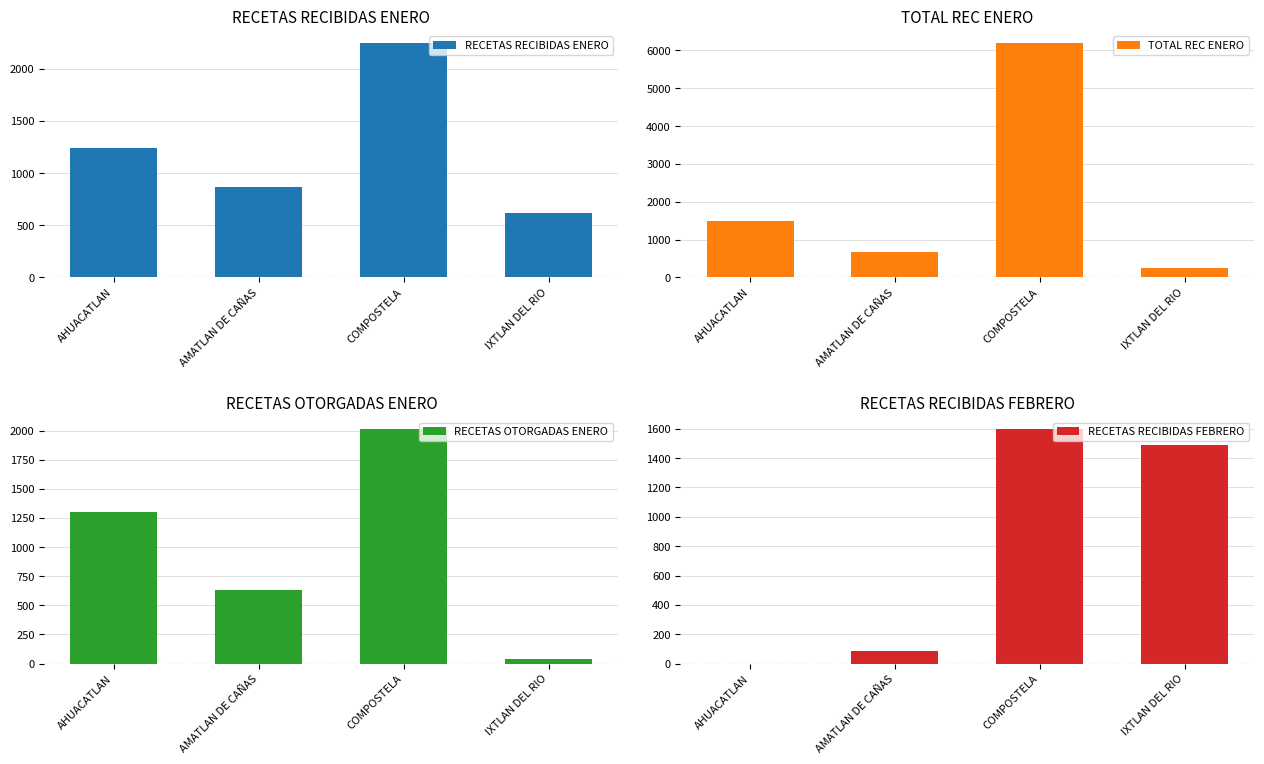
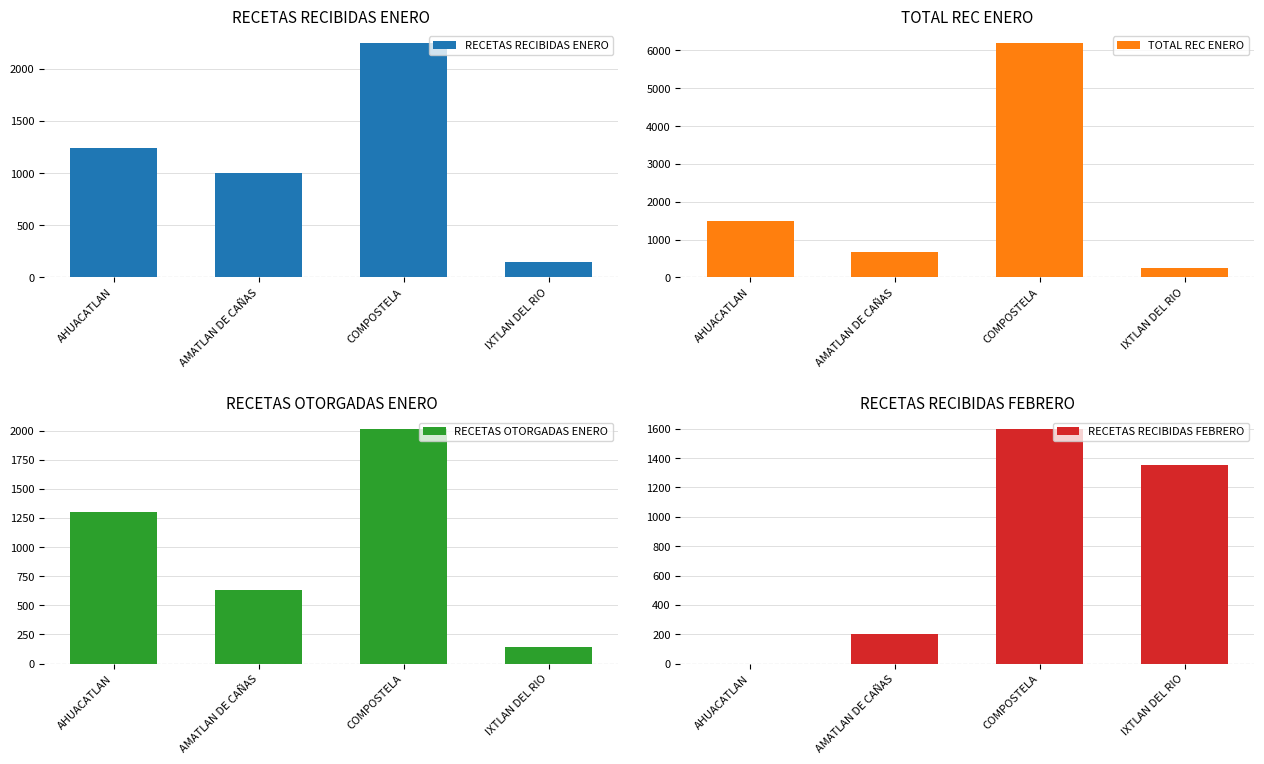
RECETAS RECIBIDAS ENERO, AMATLAN DE CAÑAS: 870 -> 1000
RECETAS RECIBIDAS ENERO, IXTLAN DEL RIO: 620 -> 150
RECETAS OTORGADAS ENERO, IXTLAN DEL RIO: 40 -> 140
RECETAS RECIBIDAS FEBRERO, AMATLAN DE CAÑAS: 90 -> 200
RECETAS RECIBIDAS FEBRERO, IXTLAN DEL RIO: 1490 -> 1350
